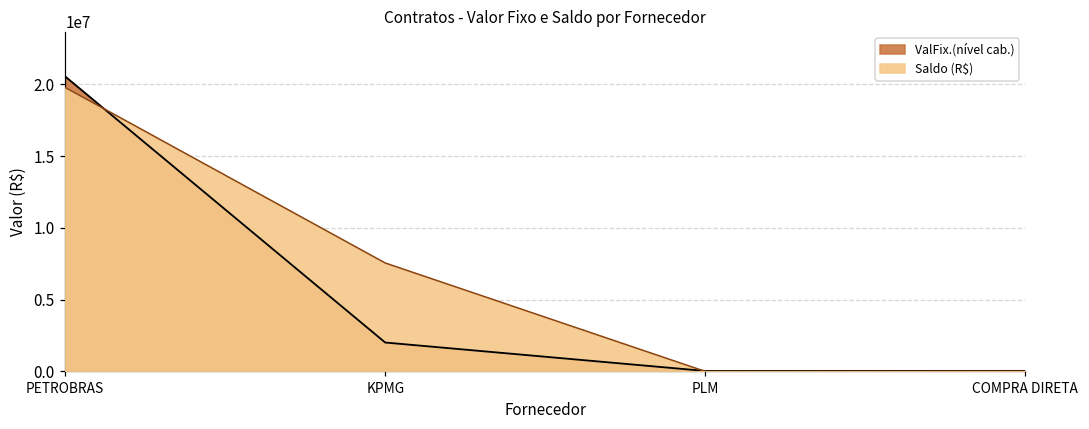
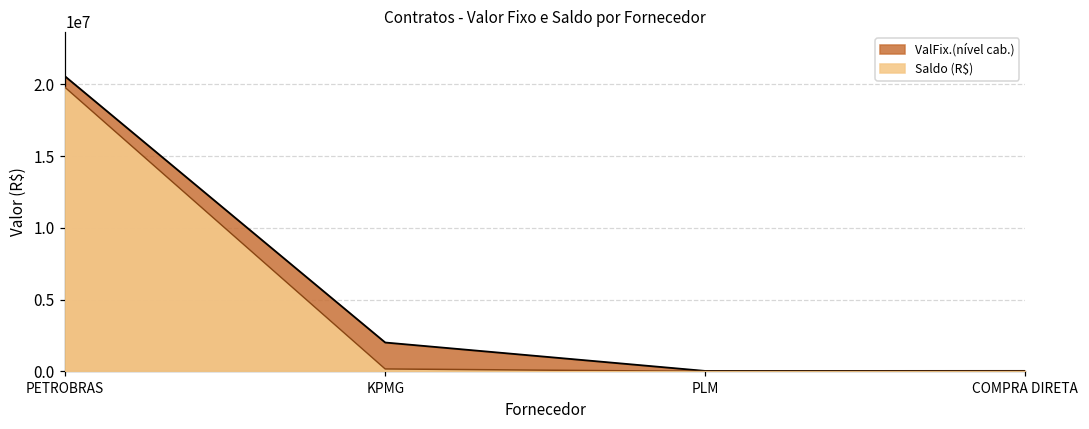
Saldo (R$), KPMG: 7600000 -> 200000
